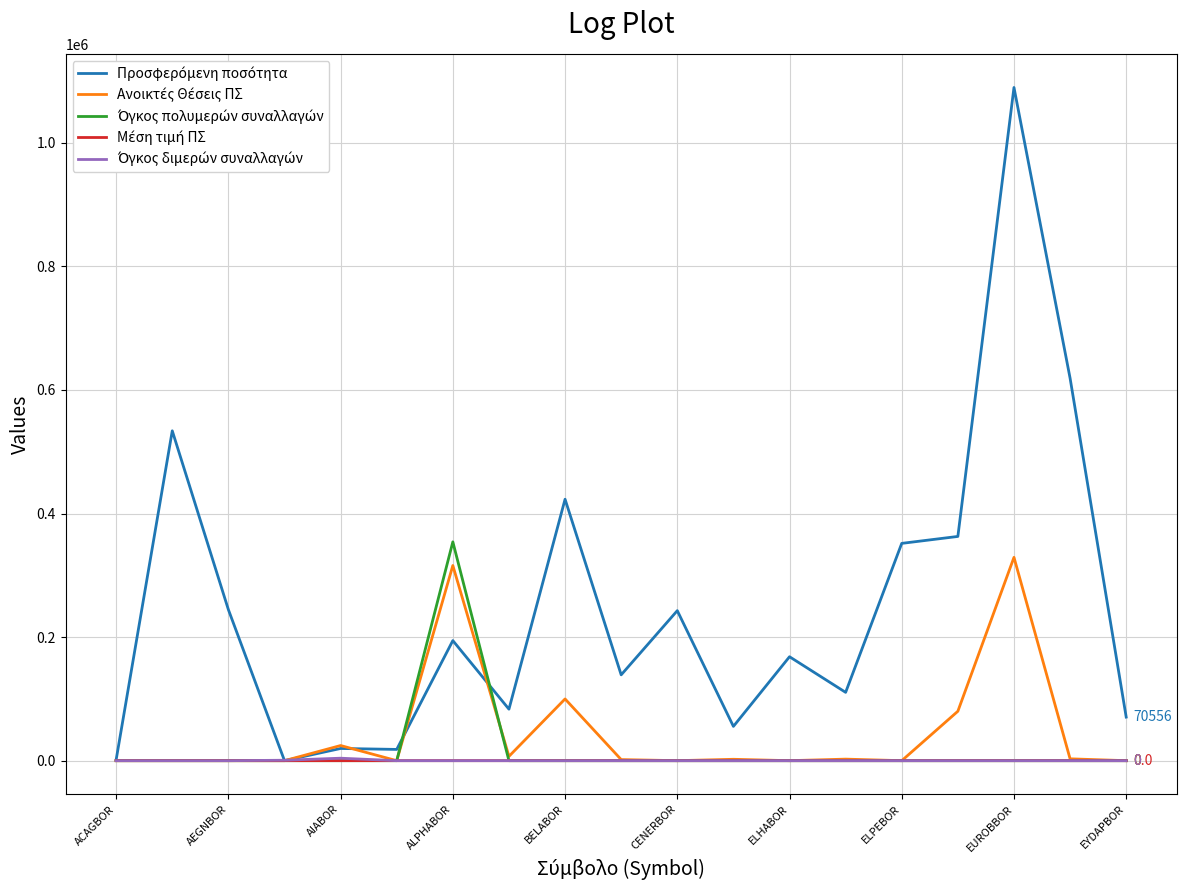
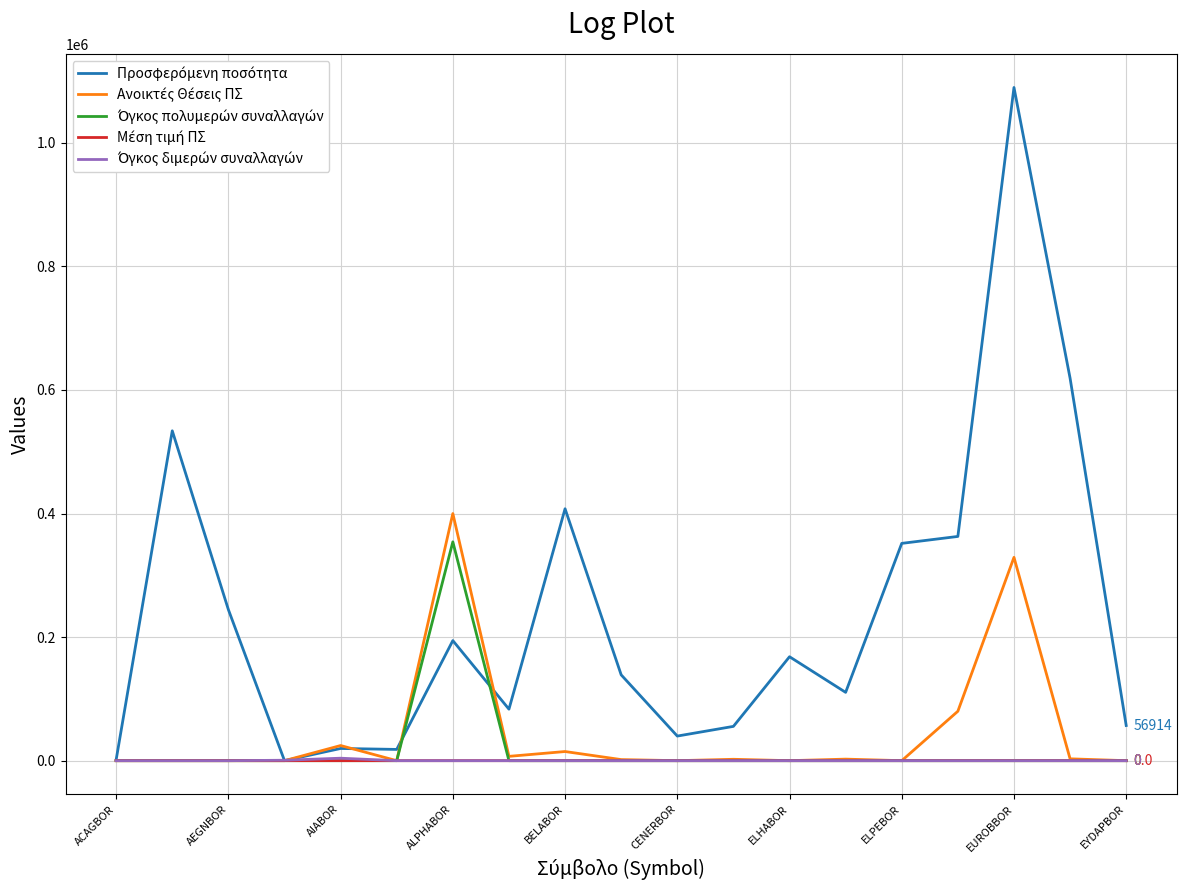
Ανοικτές Θέσεις ΠΣ, ALPHABOR: 320000 -> 400000
Προσφερόμενη ποσότητα, BELABOR: 420000 -> 410000
Ανοικτές Θέσεις ΠΣ, BELABOR: 100000 -> 10000
Προσφερόμενη ποσότητα, CENERBOR: 240000 -> 40000
Προσφερόμενη ποσότητα, EYDAPBOR: 70556 -> 56914
